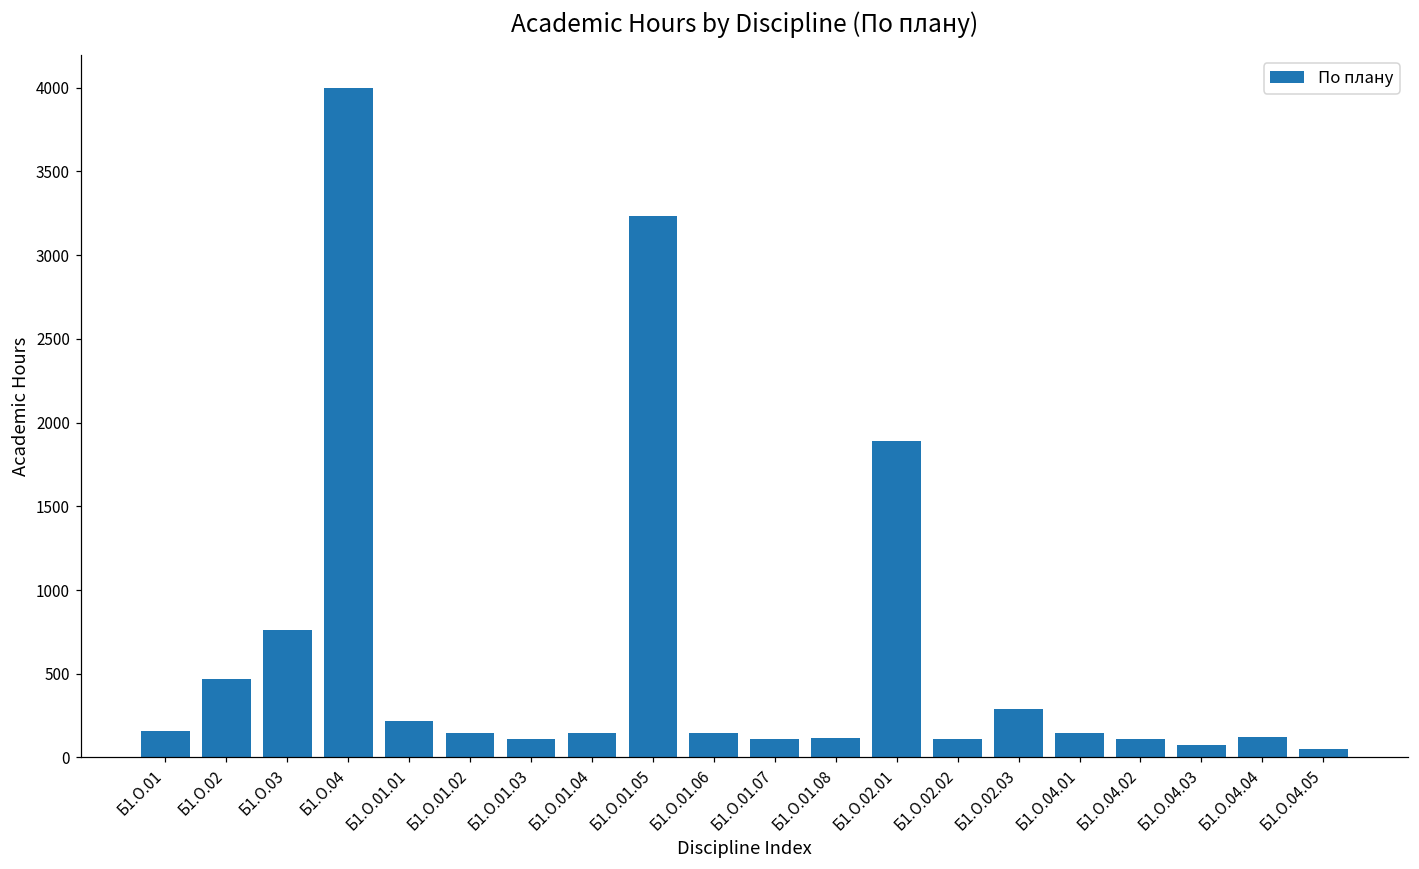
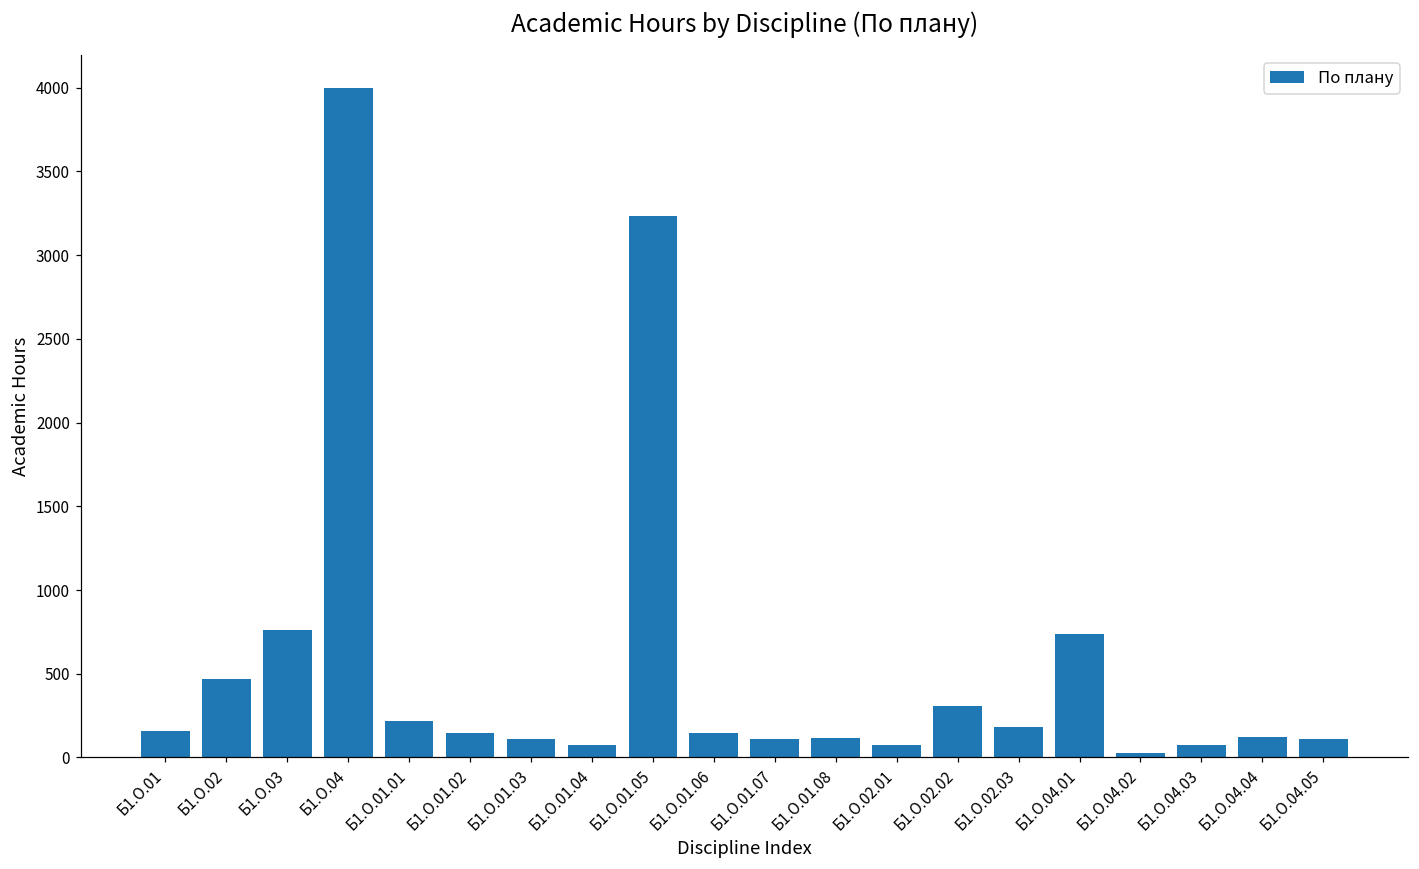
Б1.О.01.04: 140 -> 80
Б1.О.02.01: 1890 -> 70
Б1.О.02.02: 110 -> 310
Б1.О.02.03: 290 -> 180
Б1.О.04.01: 140 -> 740
Б1.О.04.02: 110 -> 30
Б1.О.04.05: 50 -> 110
